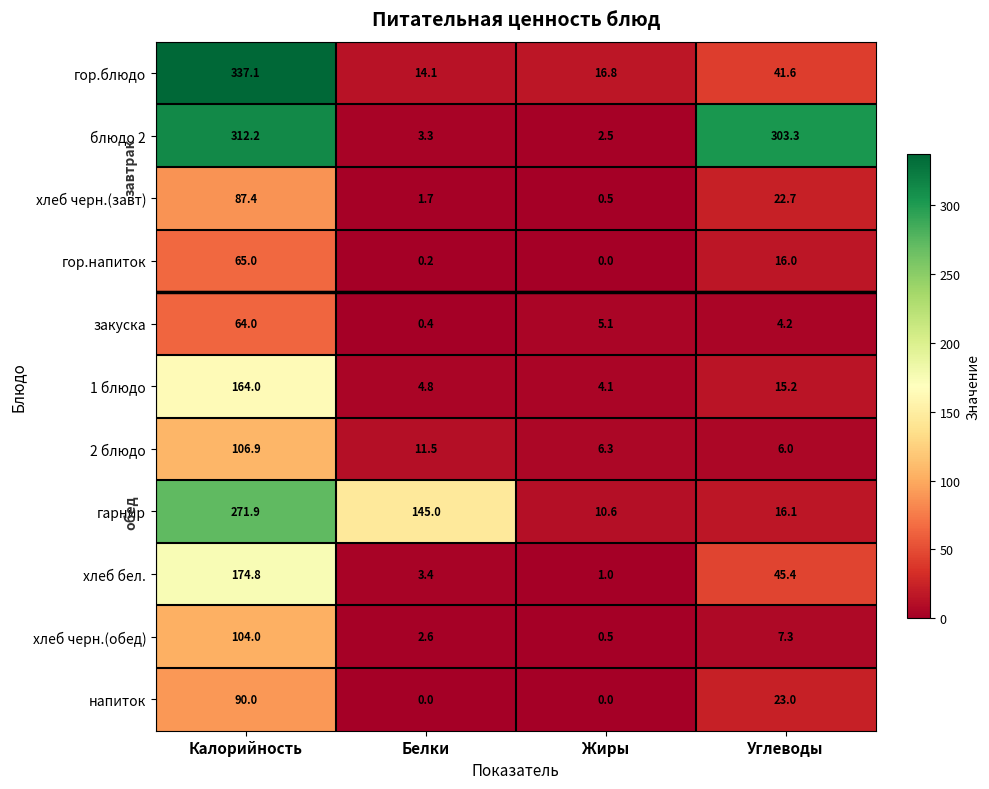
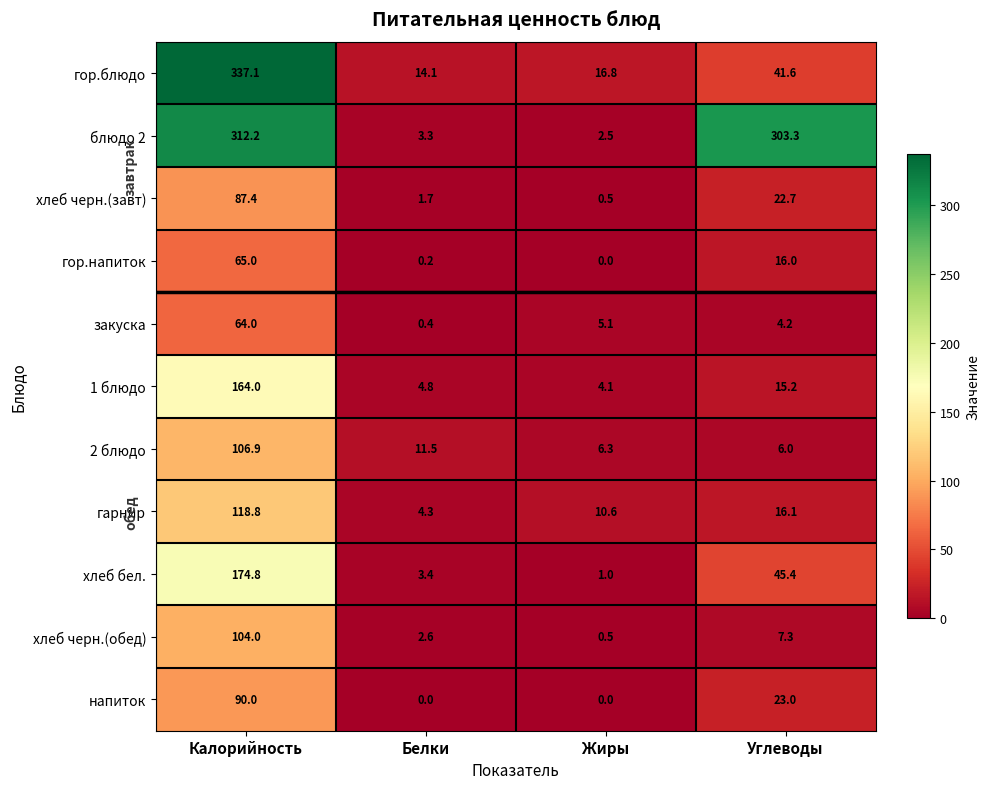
гарнир, Калорийность: 271.9 -> 118.8
гарнир, Белки: 145.0 -> 4.3
